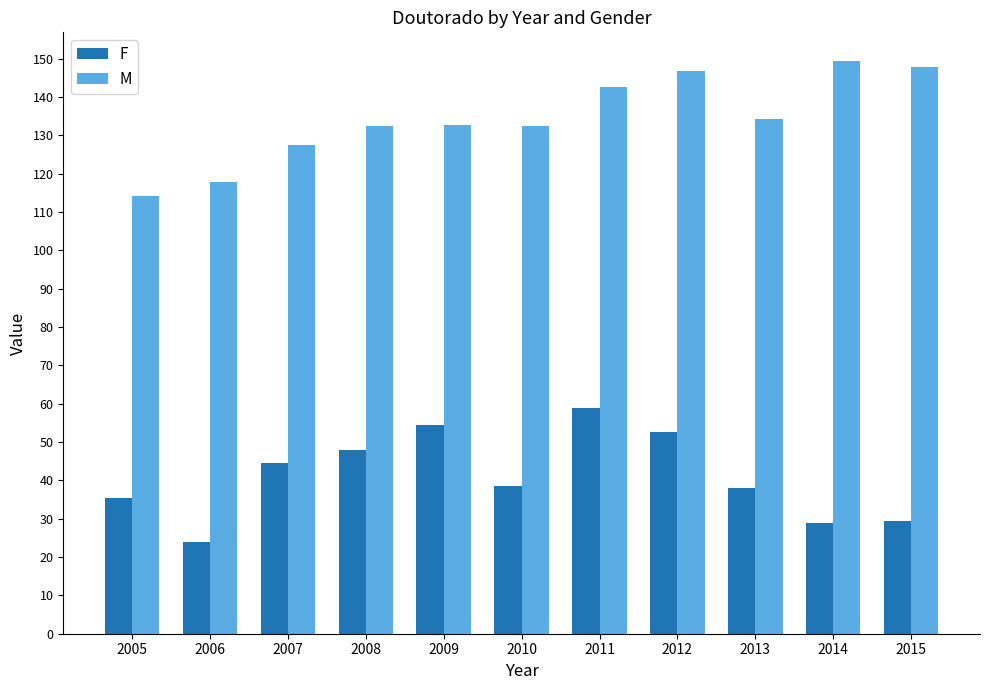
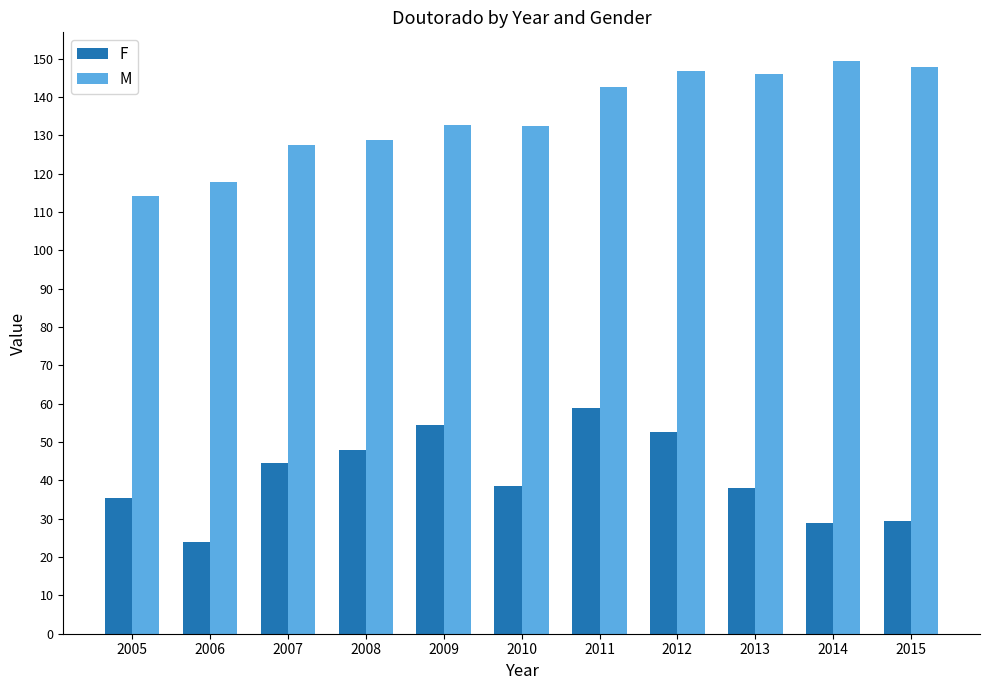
M, 2008: 132 -> 129
M, 2013: 134 -> 146
